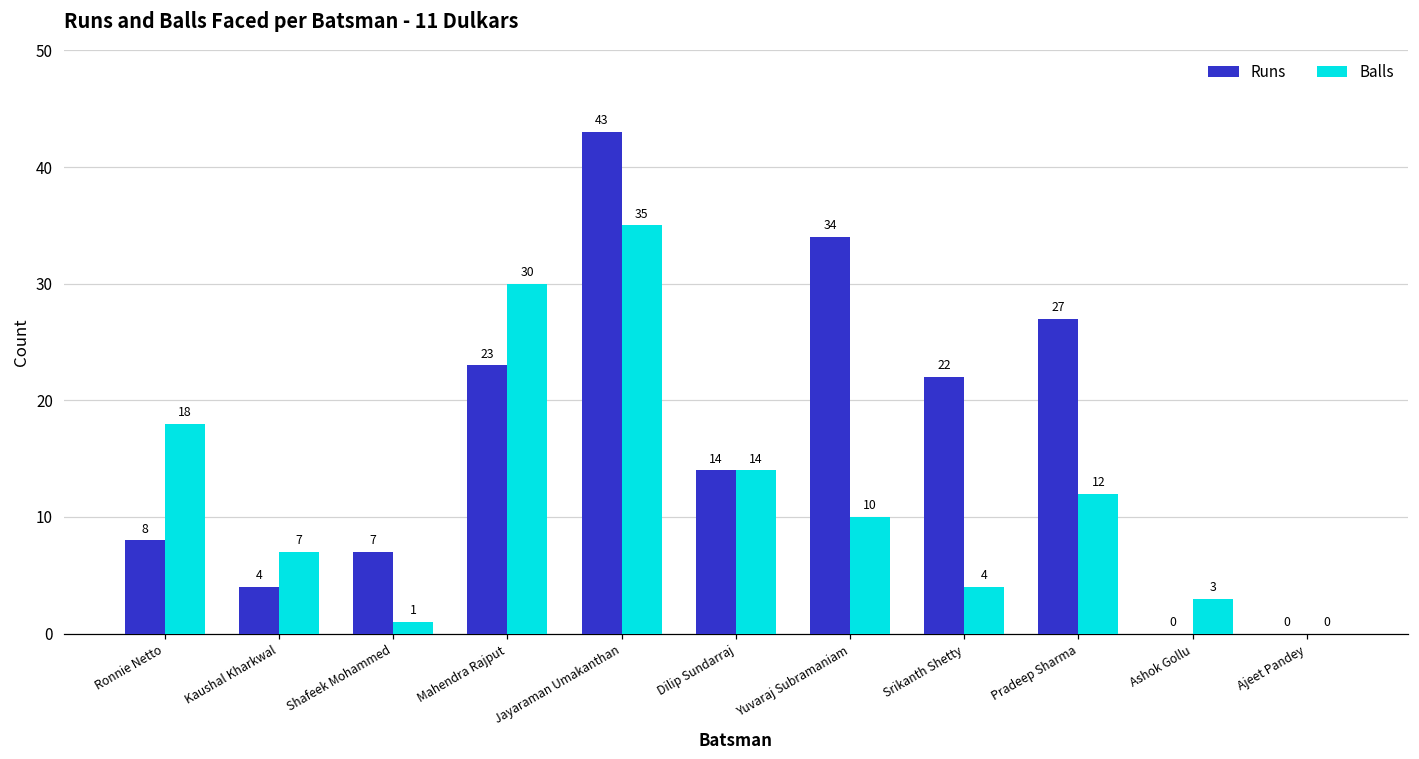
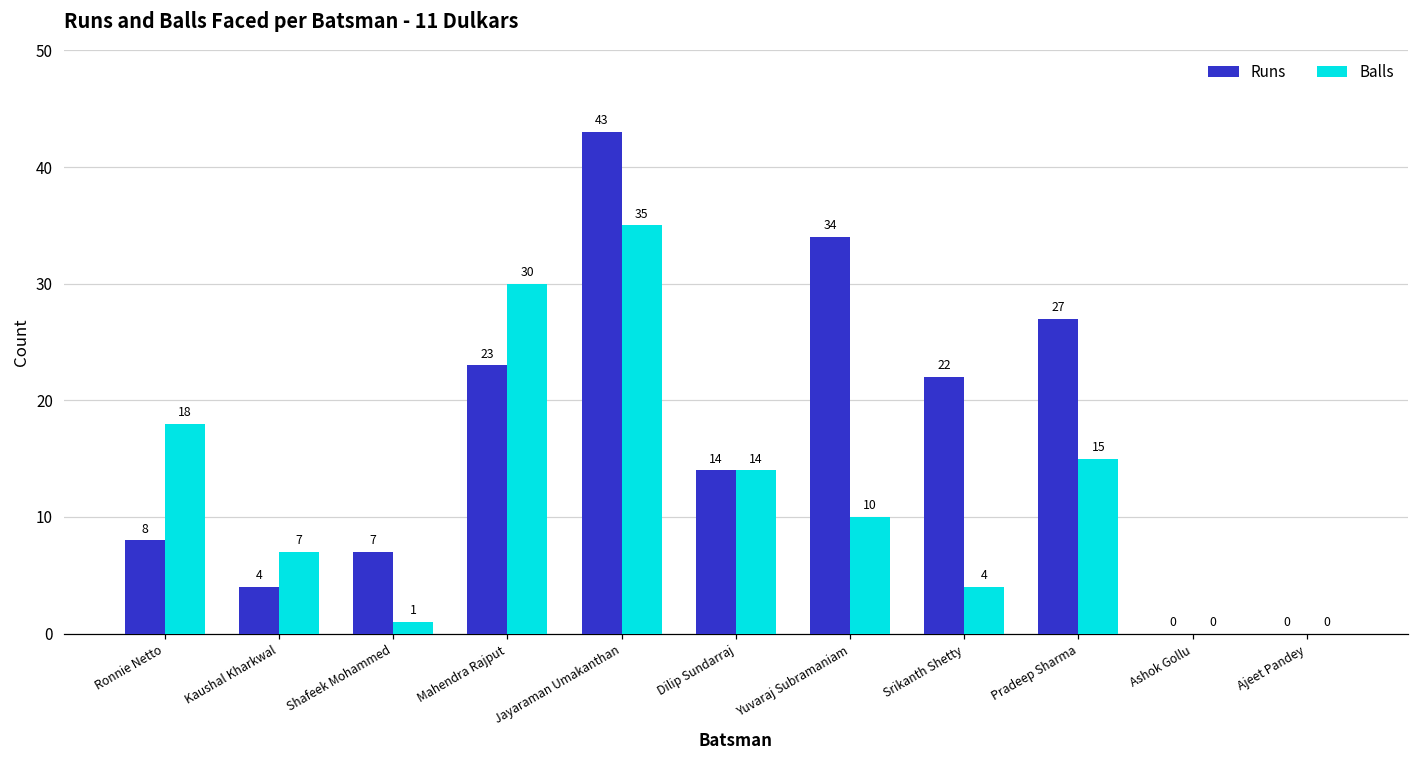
Balls, Pradeep Sharma: 12 -> 15
Balls, Ashok Gollu: 3 -> 0
